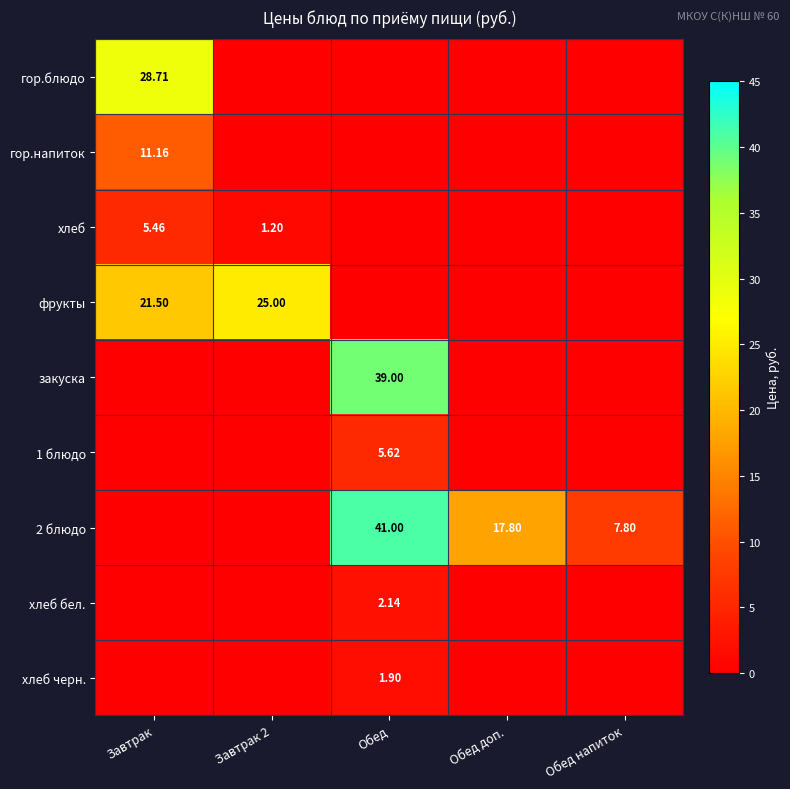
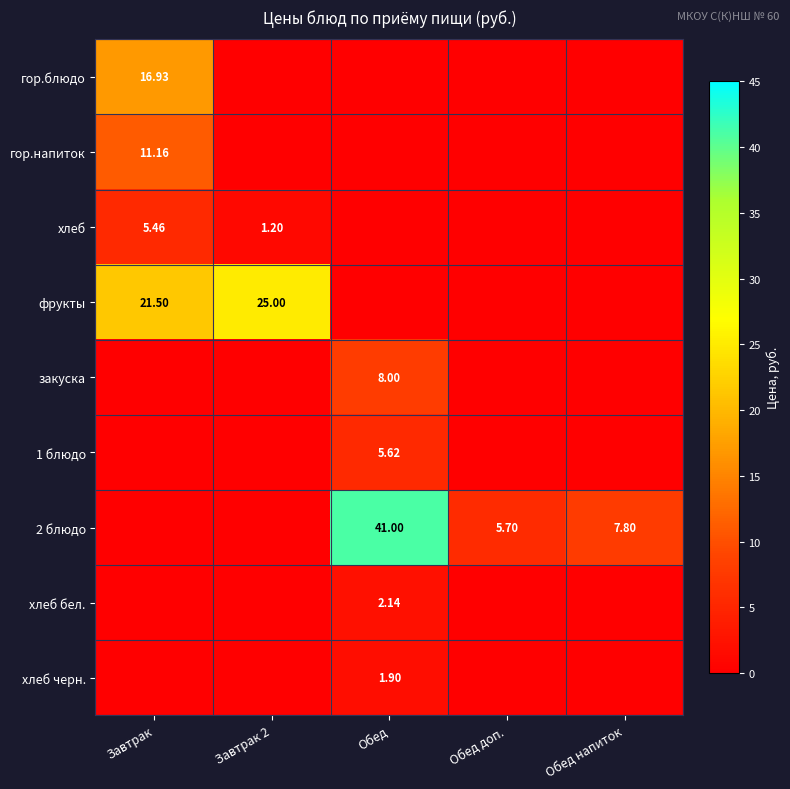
гор.блюдо, Завтрак: 28.71 -> 16.93
закуска, Обед: 39.00 -> 8.00
2 блюдо, Обед доп.: 17.80 -> 5.70
